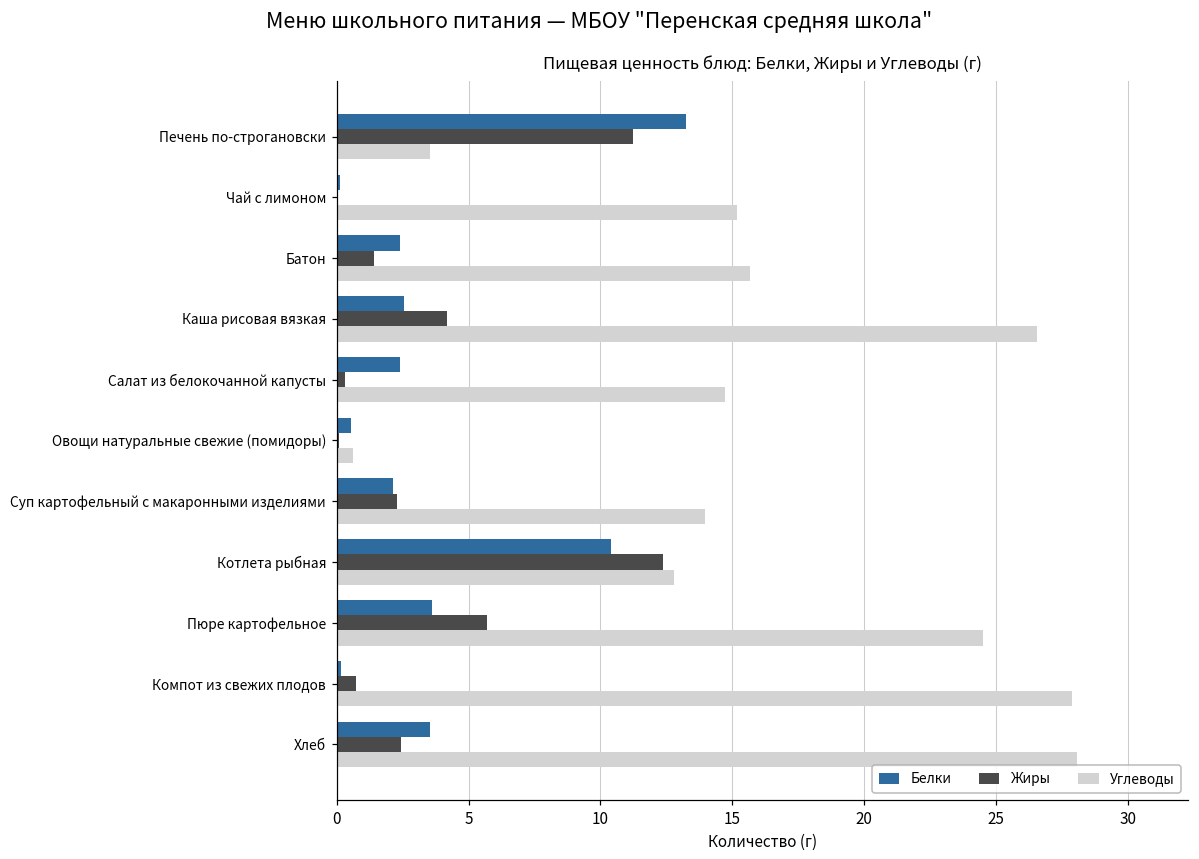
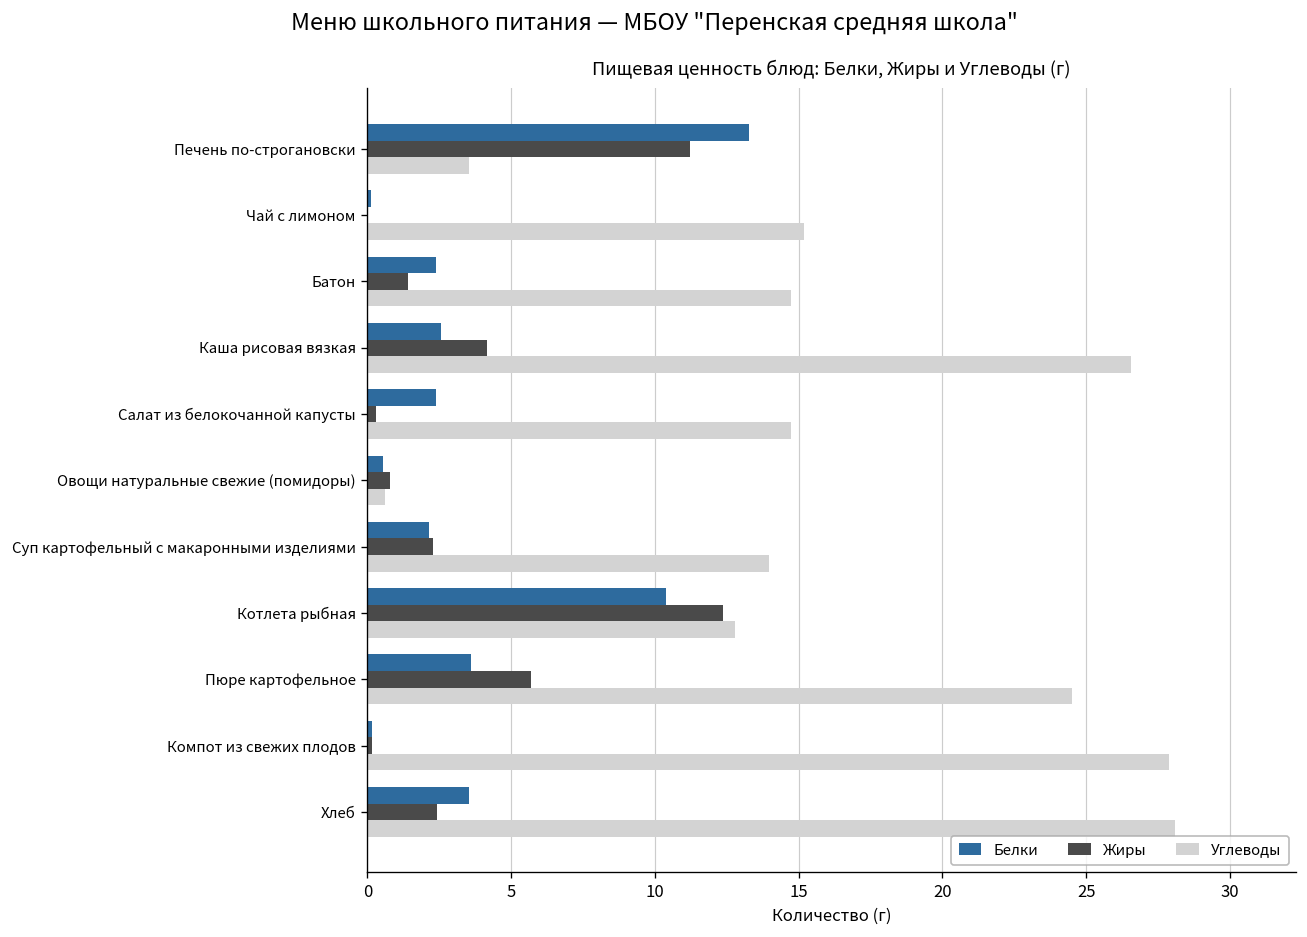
Углеводы, Батон: 15.7 -> 14.7
Жиры, Овощи натуральные свежие (помидоры): 0.1 -> 0.8
Жиры, Компот из свежих плодов: 0.7 -> 0.2
